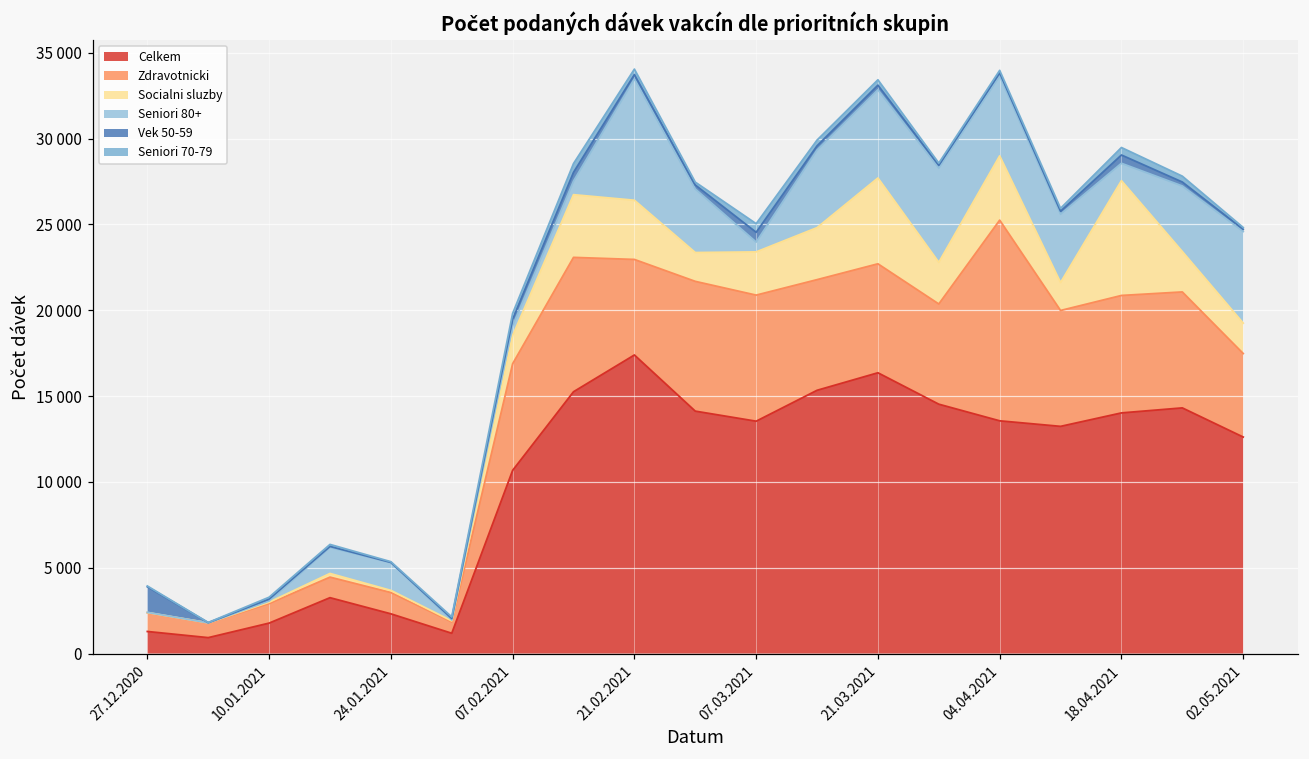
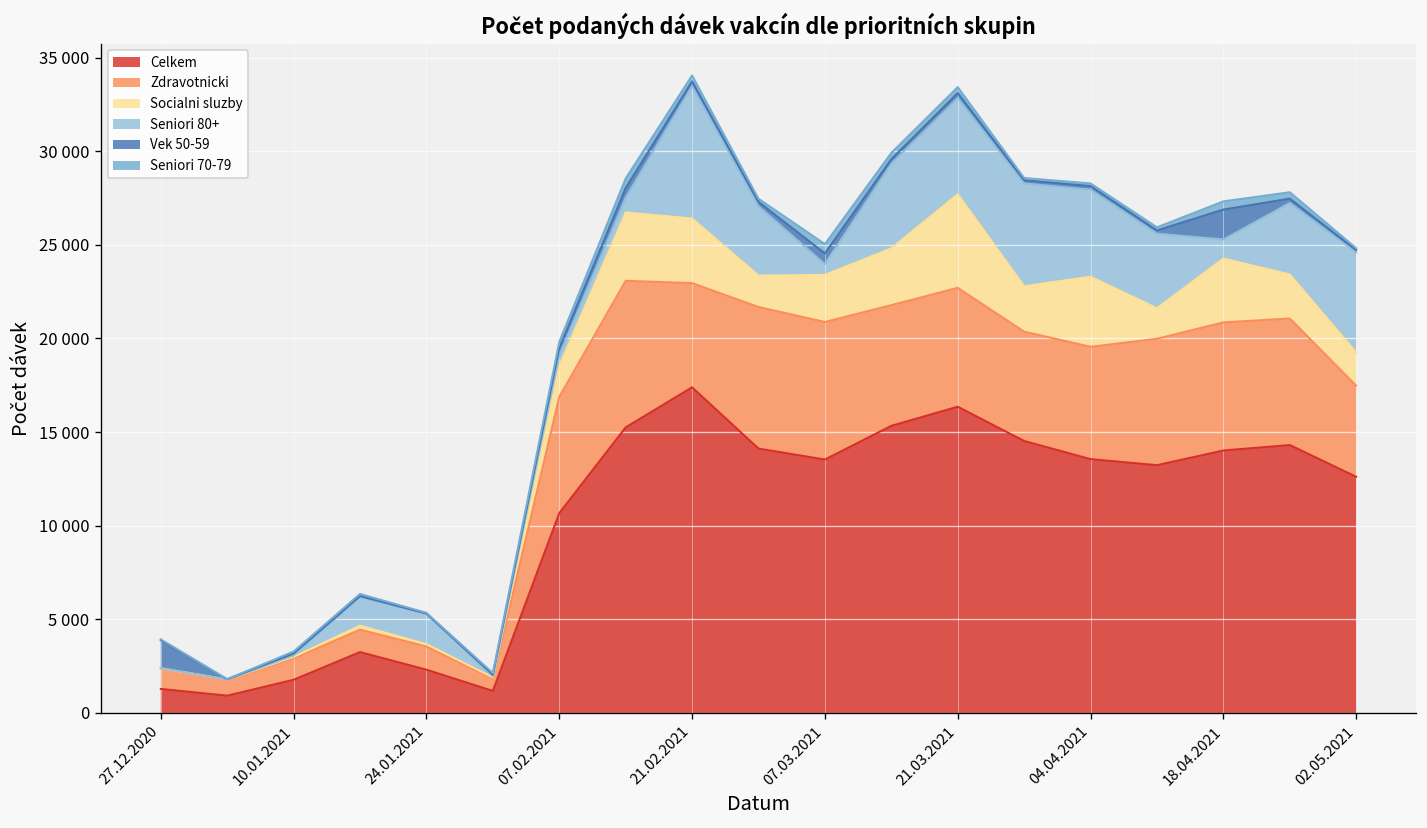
Zdravotnicki, 04.04.2021: 11700 -> 6000
Socialni sluzby, 18.04.2021: 6700 -> 3400
Vek 50-59, 18.04.2021: 500 -> 1600
